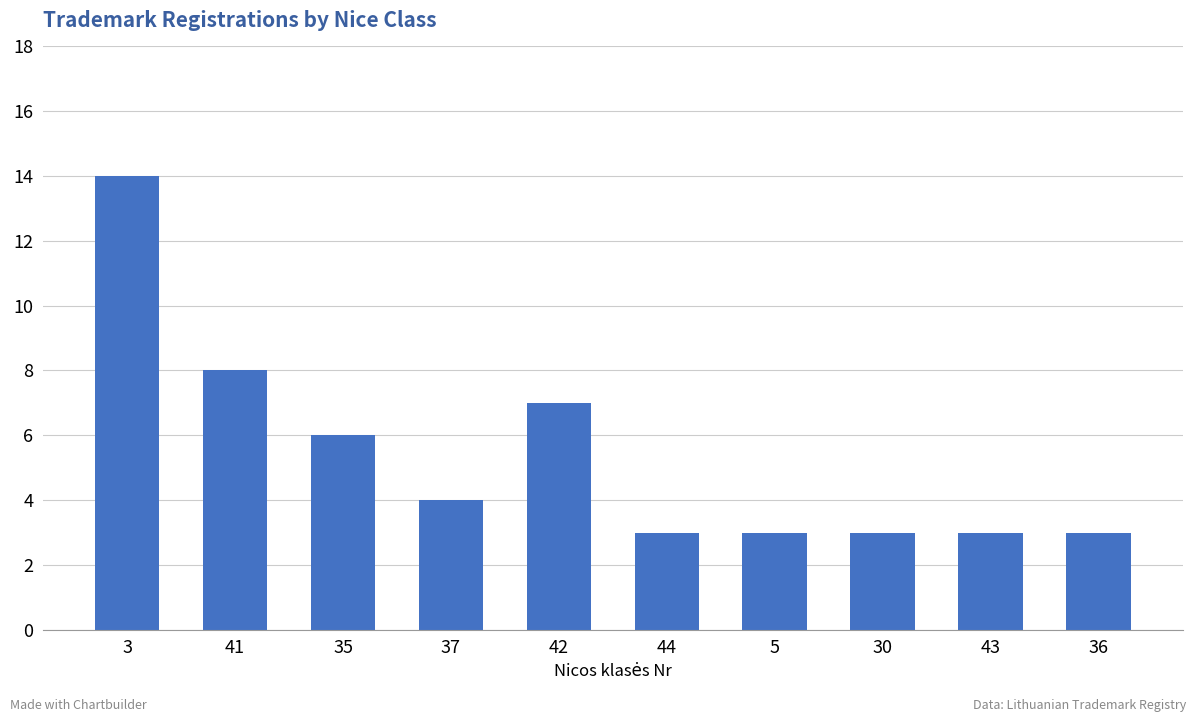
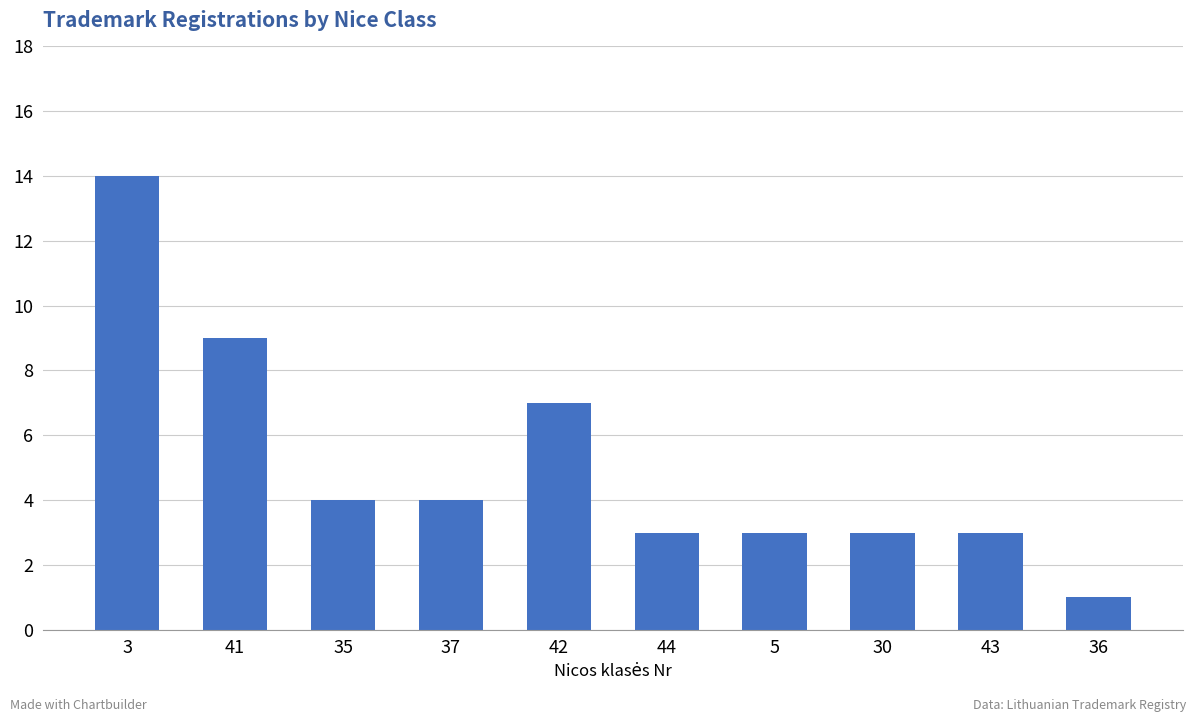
41: 8 -> 9
35: 6 -> 4
36: 3 -> 1
